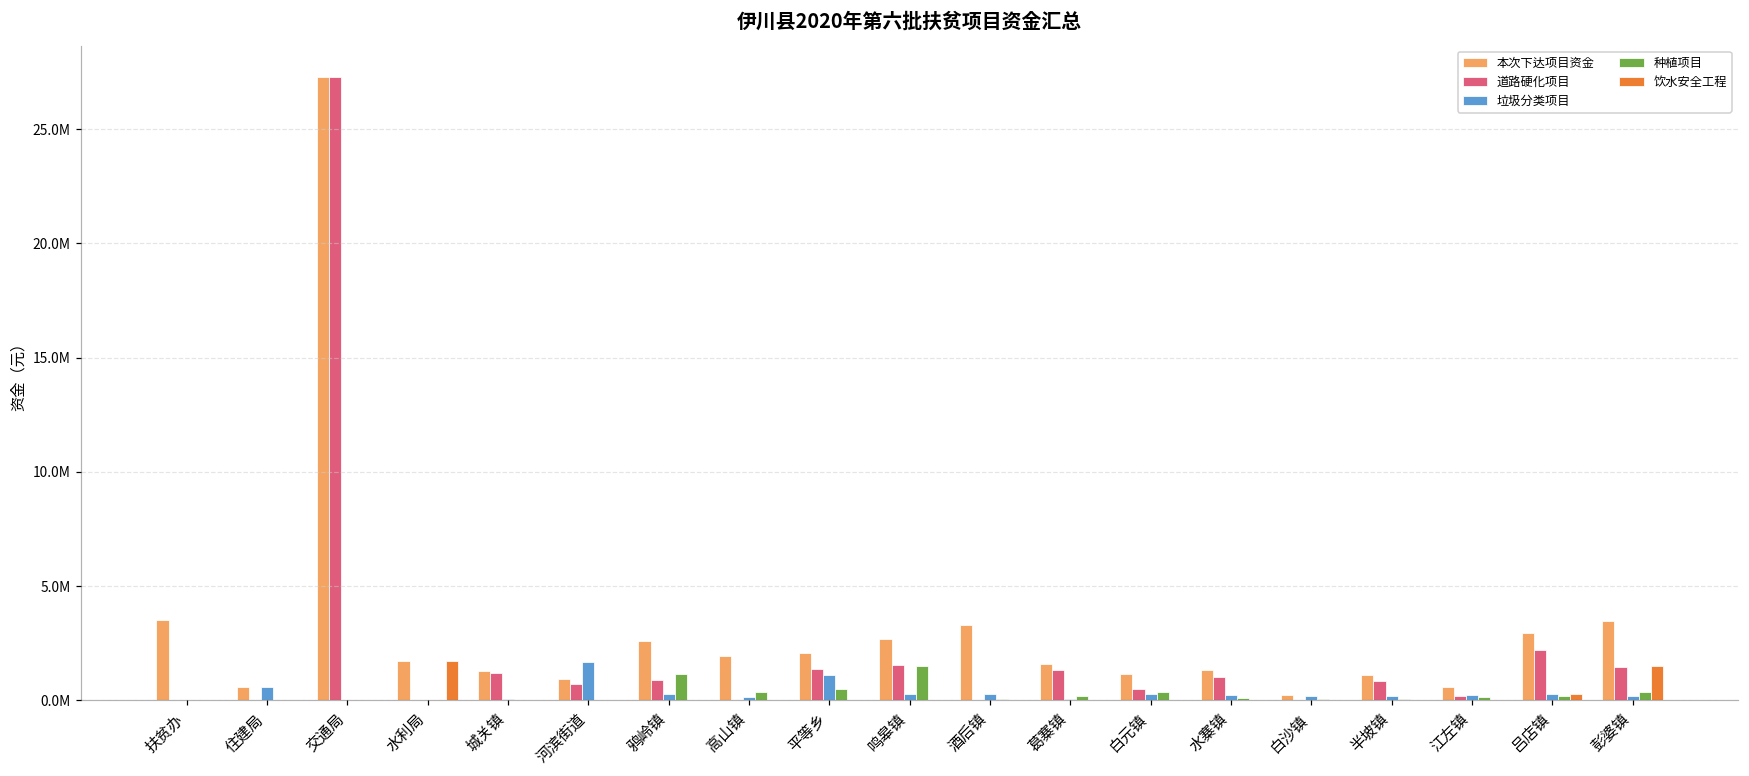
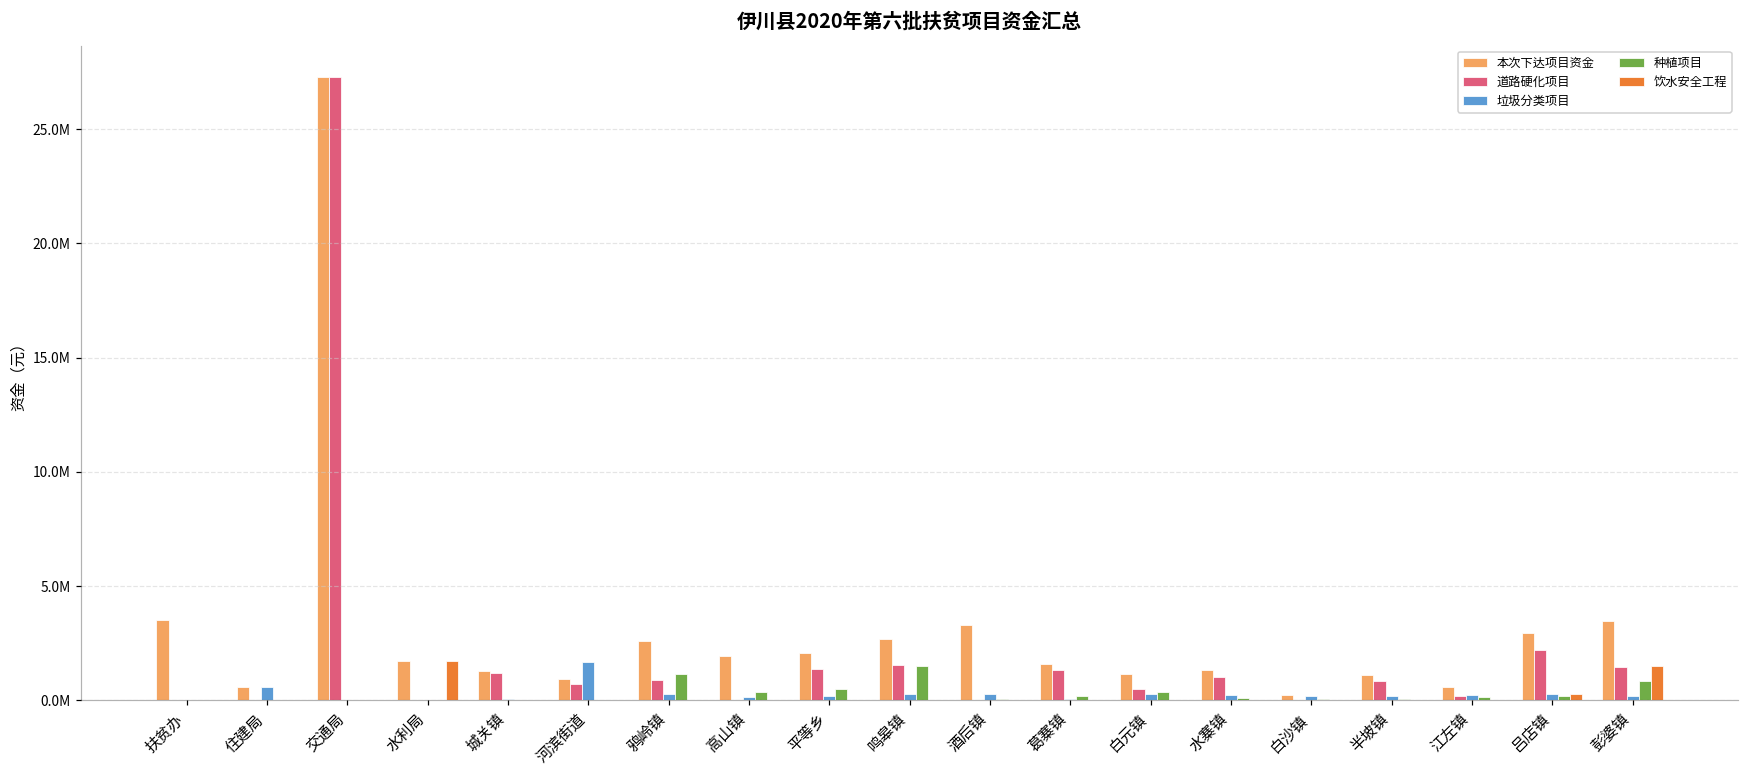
垃圾分类项目, 平等乡: 1100000 -> 200000
种植项目, 彭婆镇: 400000 -> 900000
